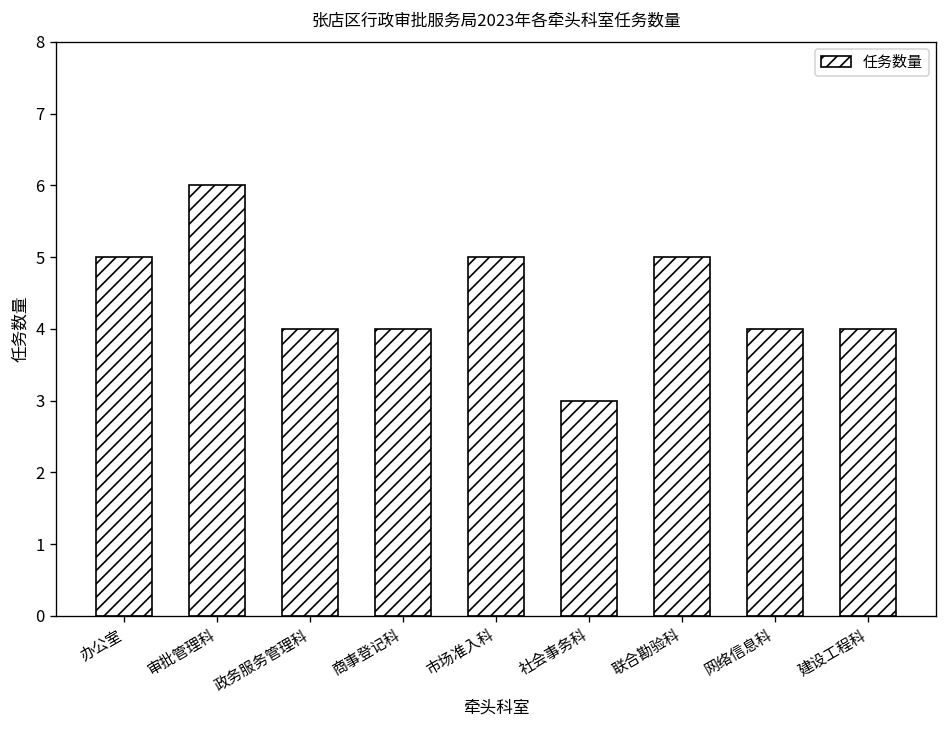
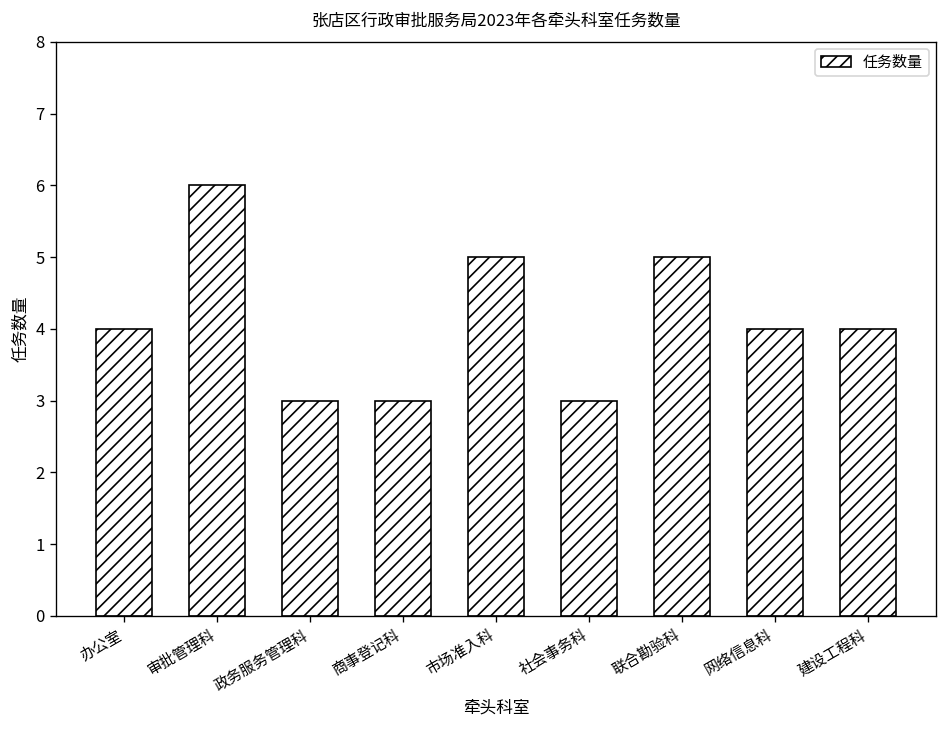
办公室: 5 -> 4
政务服务管理科: 4 -> 3
商事登记科: 4 -> 3
